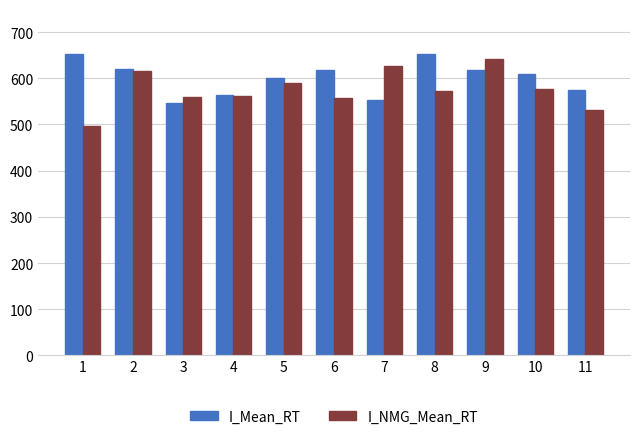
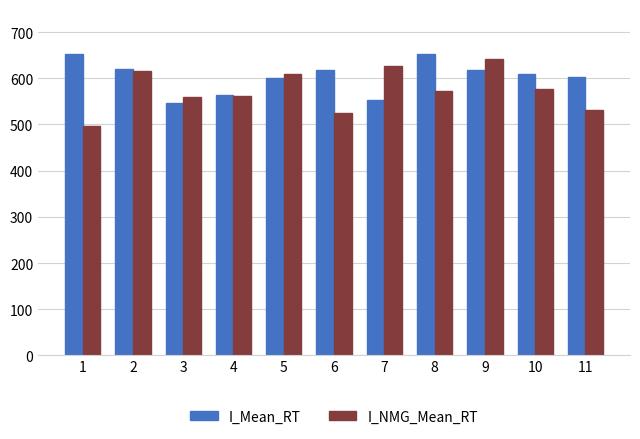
I_NMG_Mean_RT, 5: 590 -> 610
I_NMG_Mean_RT, 6: 560 -> 530
I_Mean_RT, 11: 570 -> 600
